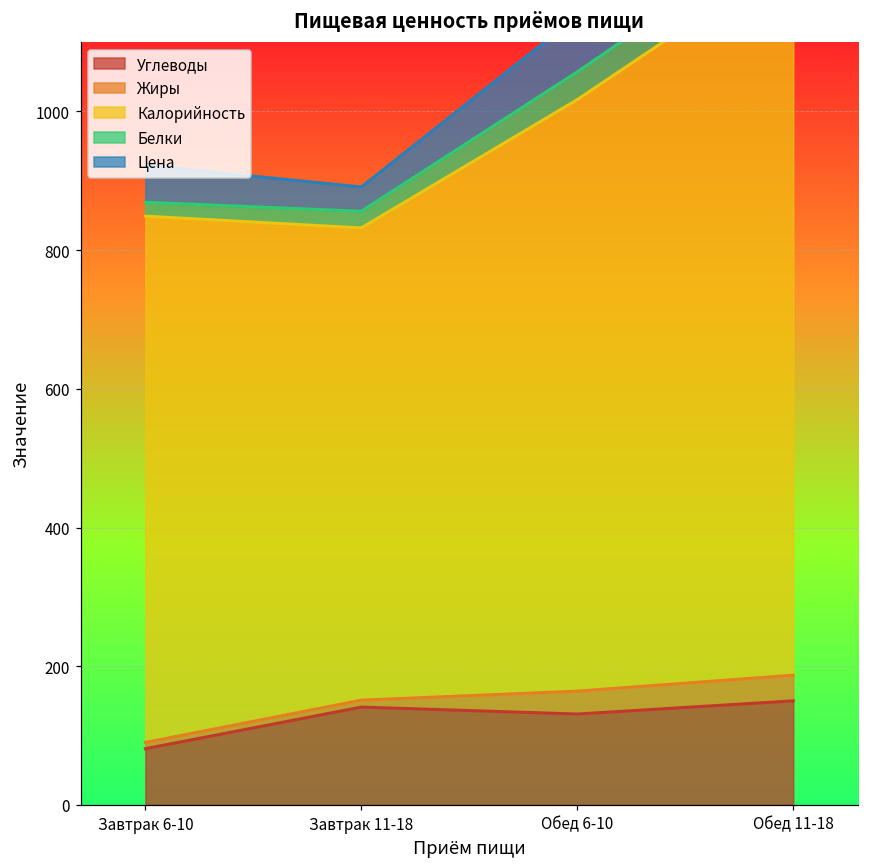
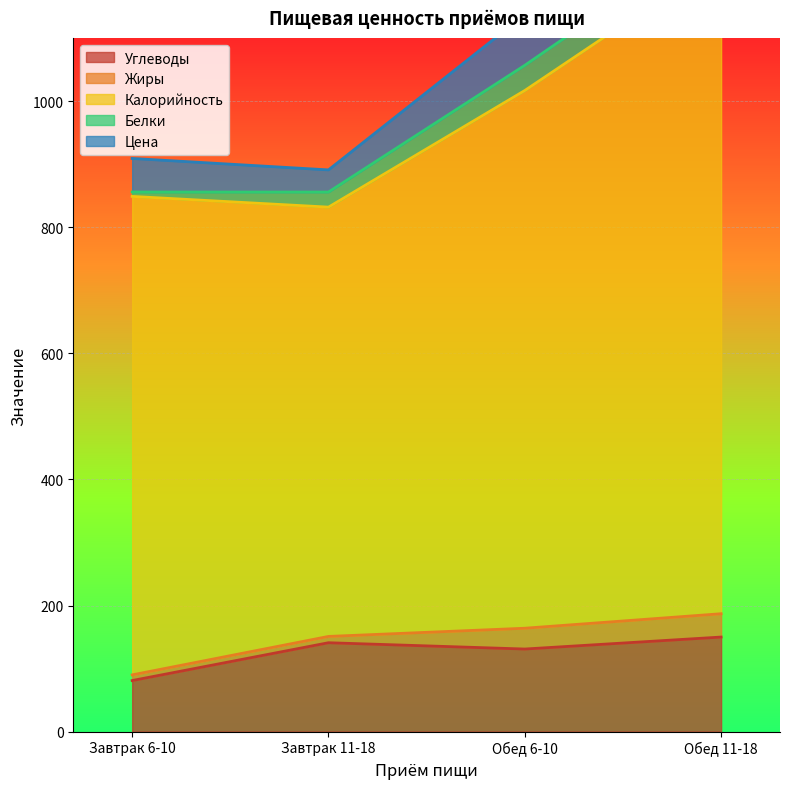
Белки, Завтрак 6-10: 20 -> 10
